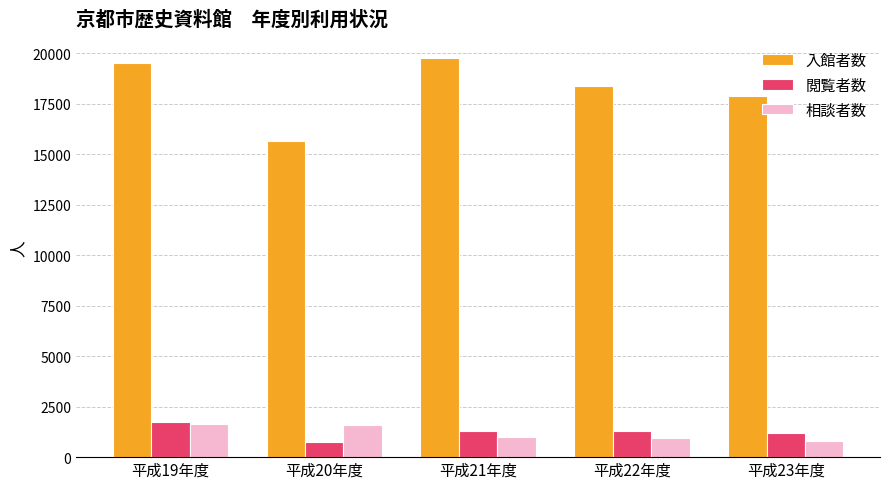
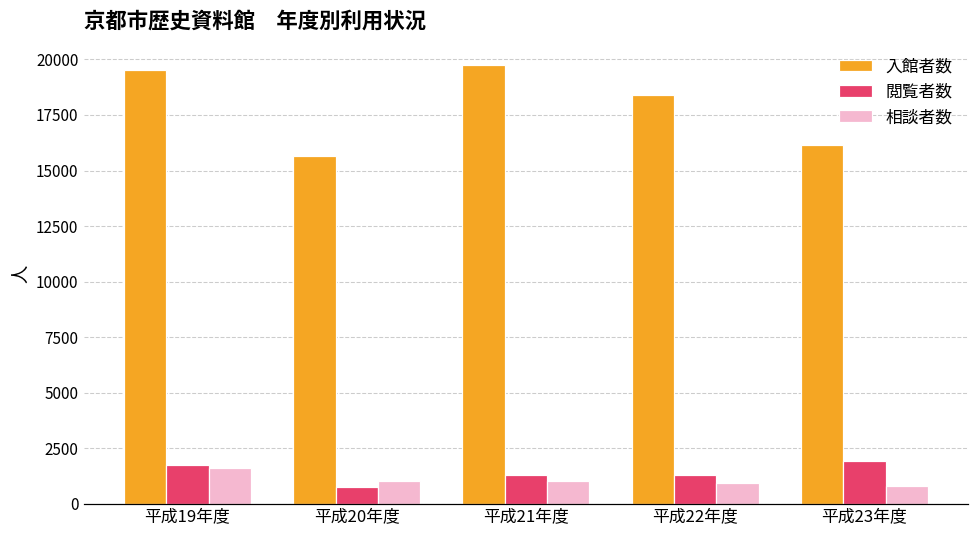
相談者数, 平成20年度: 1600 -> 1000
入館者数, 平成23年度: 17900 -> 16200
閲覧者数, 平成23年度: 1200 -> 2000
